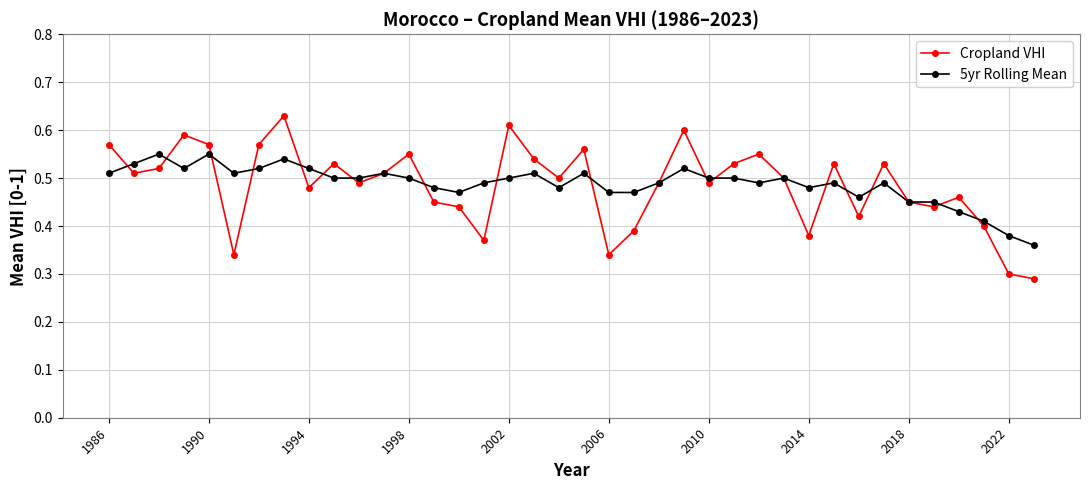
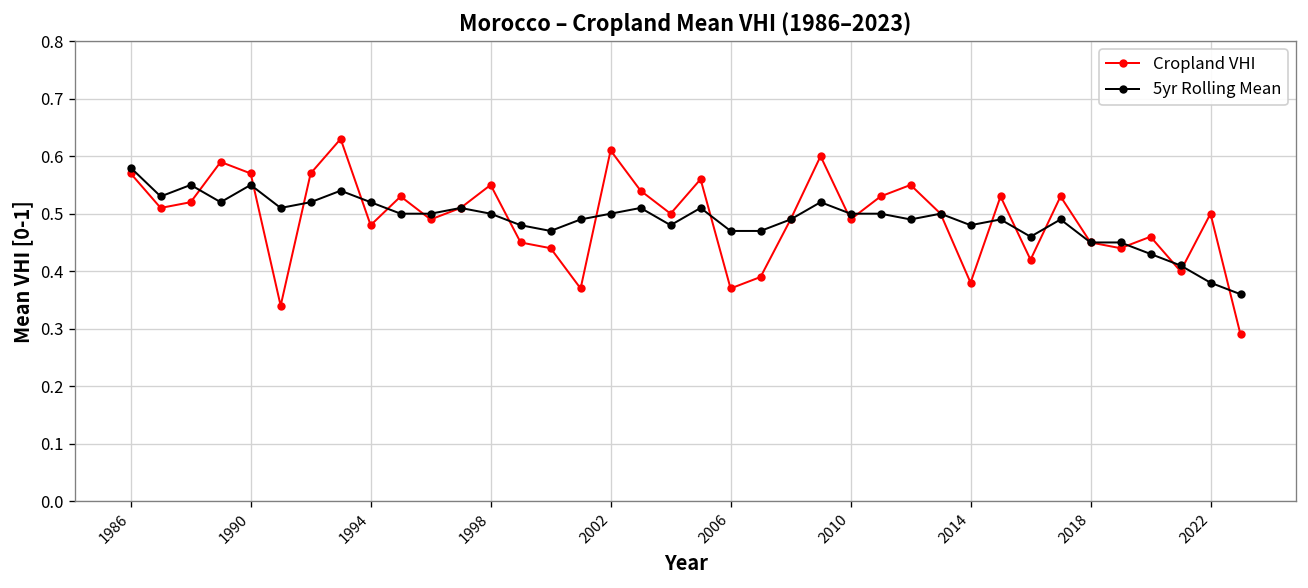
5yr Rolling Mean, 1986: 0.51 -> 0.58
Cropland VHI, 2006: 0.34 -> 0.37
Cropland VHI, 2022: 0.3 -> 0.5
